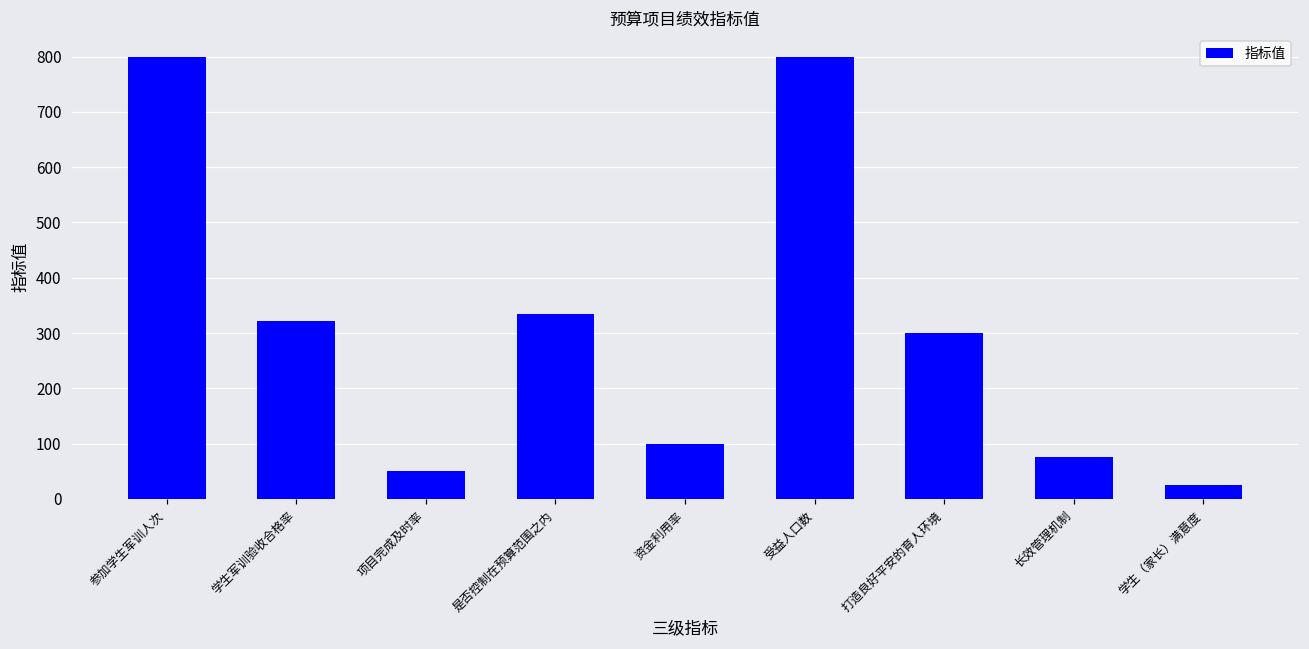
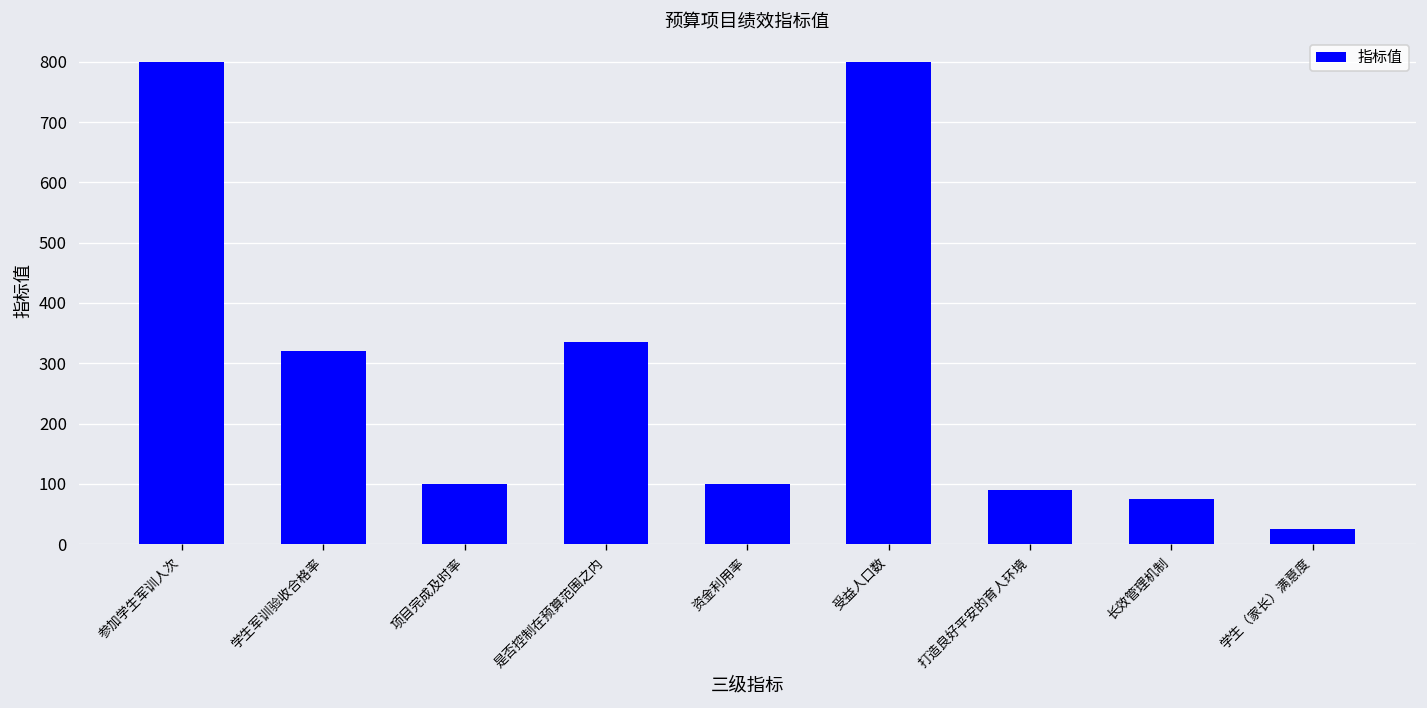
项目完成及时率: 50 -> 100
打造良好平安的育人环境: 300 -> 90
